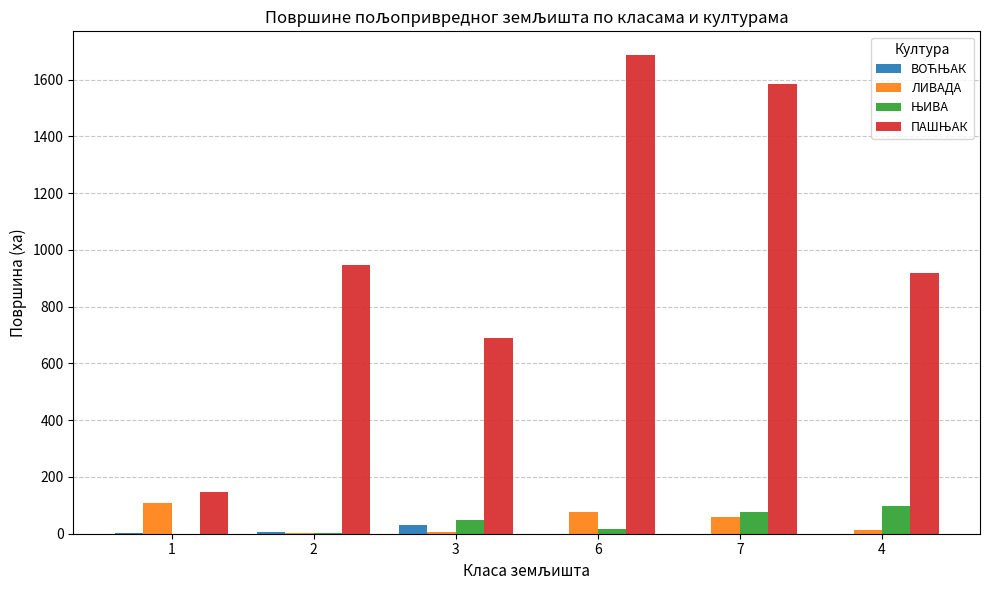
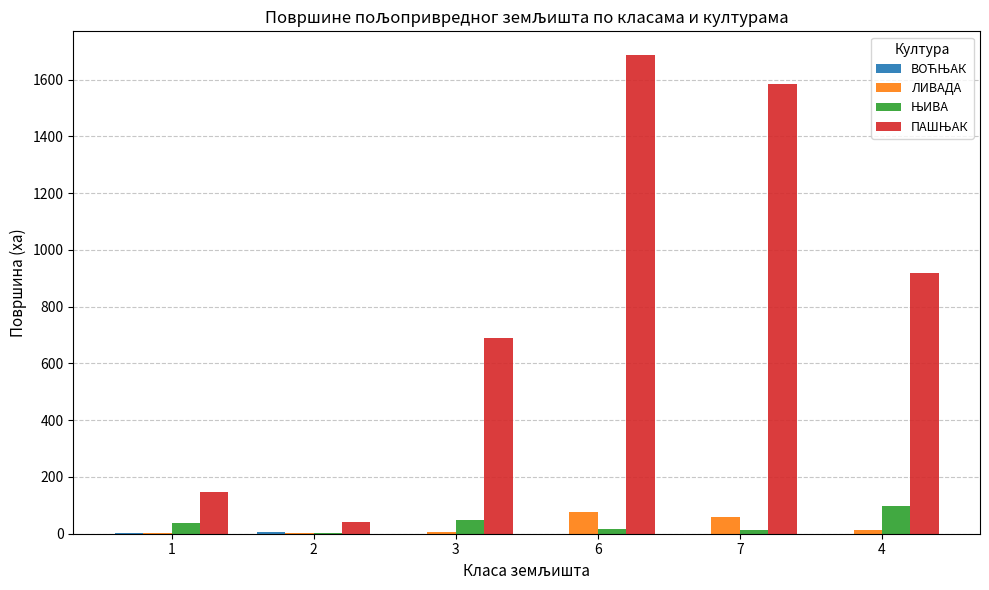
ЛИВАДА, 1: 110 -> 0
ЊИВА, 1: 0 -> 40
ПАШЊАК, 2: 950 -> 40
ВОЋЊАК, 3: 30 -> 0
ЊИВА, 7: 80 -> 10
